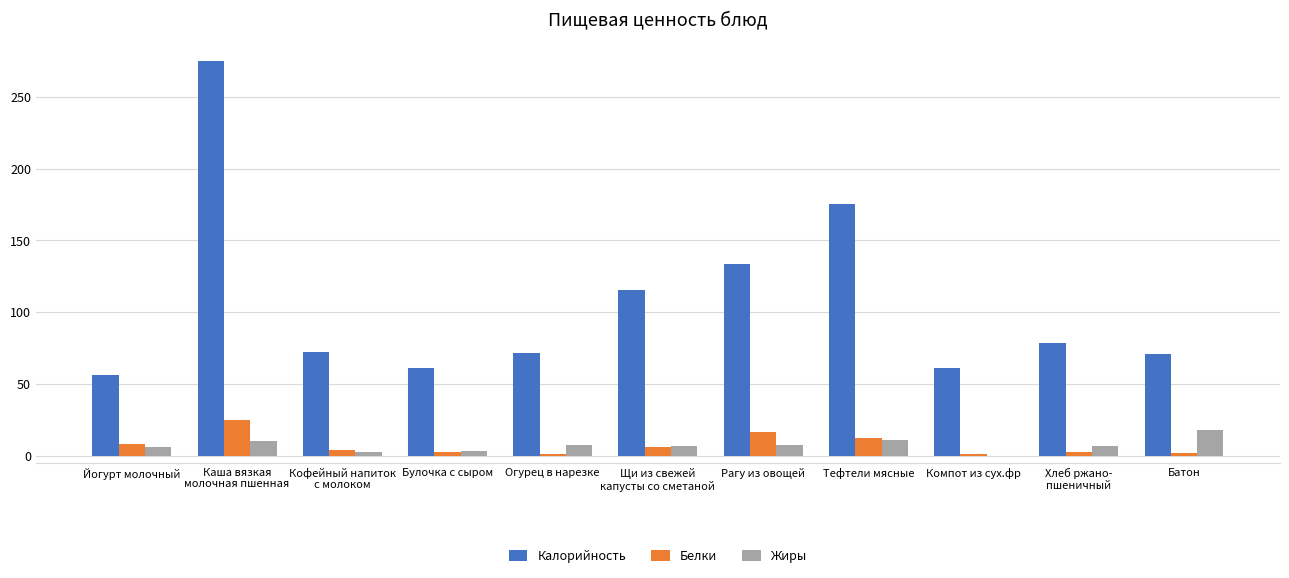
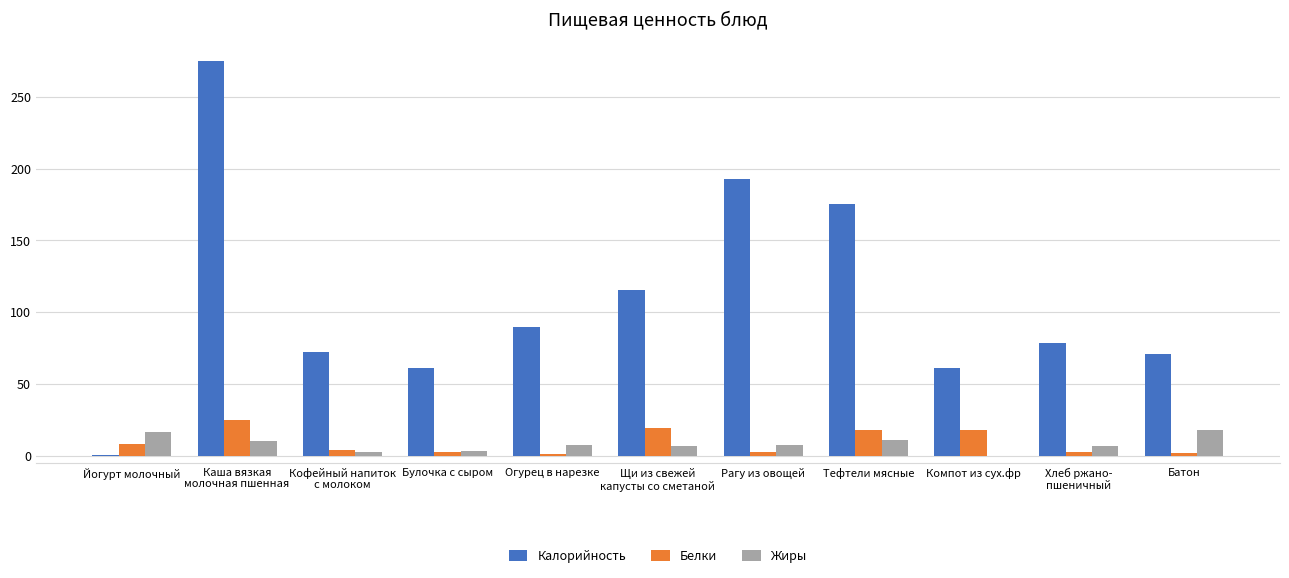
Калорийность, Йогурт молочный: 56 -> 0
Жиры, Йогурт молочный: 6 -> 17
Калорийность, Огурец в нарезке: 71 -> 90
Белки, Щи из свежей капусты со сметаной: 6 -> 20
Калорийность, Рагу из овощей: 133 -> 193
Белки, Рагу из овощей: 17 -> 3
Белки, Тефтели мясные: 12 -> 18
Белки, Компот из сух.фр: 1 -> 18
